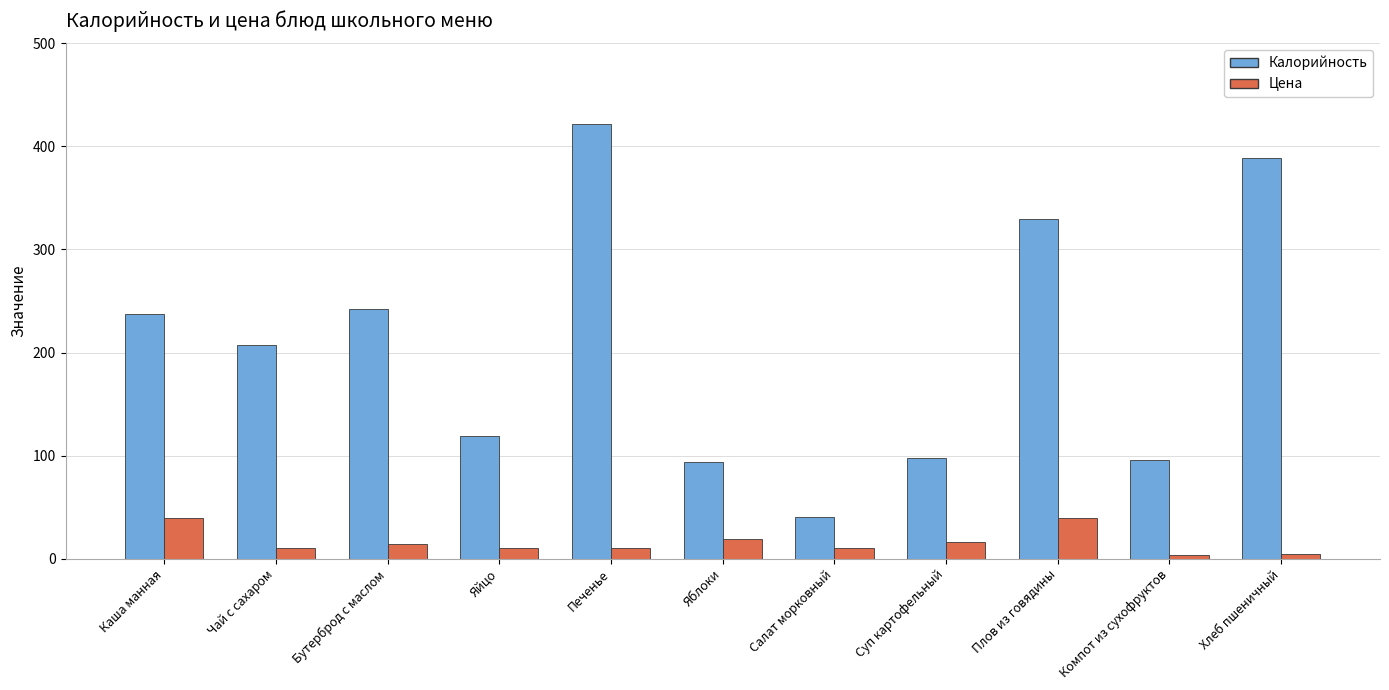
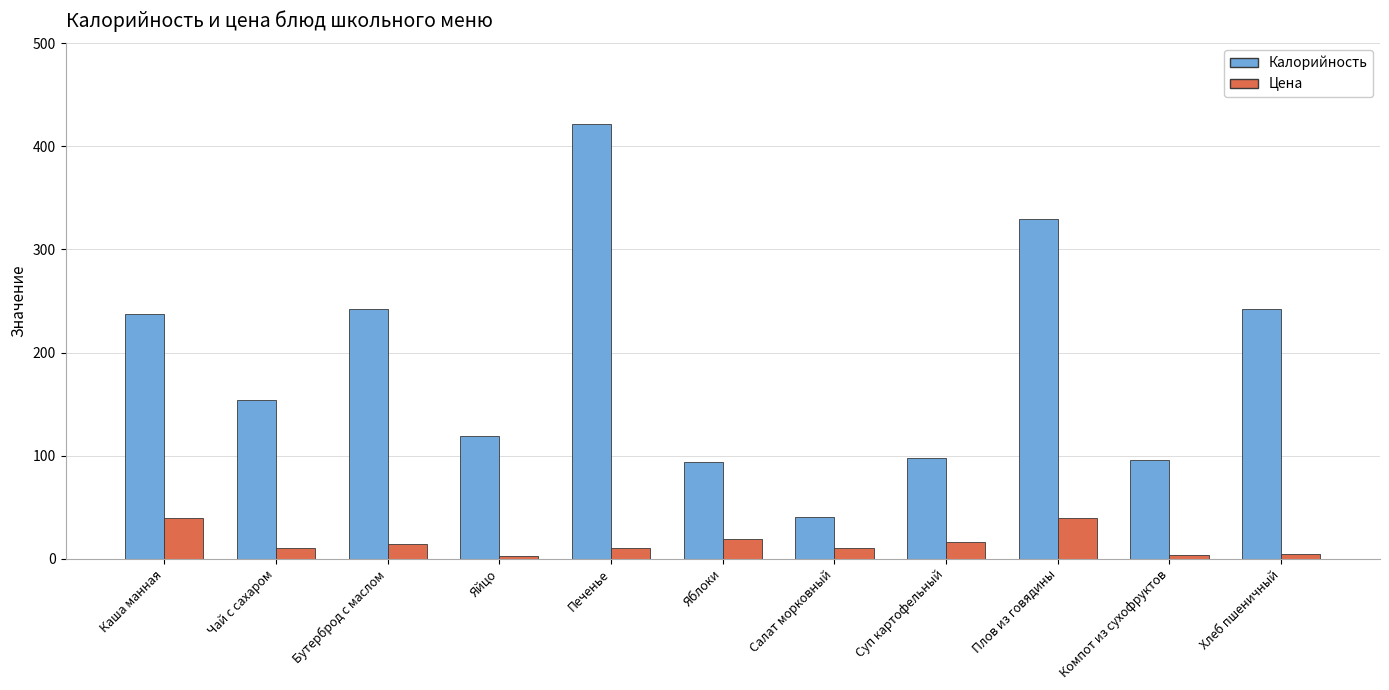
Калорийность, Чай с сахаром: 207 -> 154
Цена, Яйцо: 10 -> 2
Калорийность, Хлеб пшеничный: 389 -> 242
